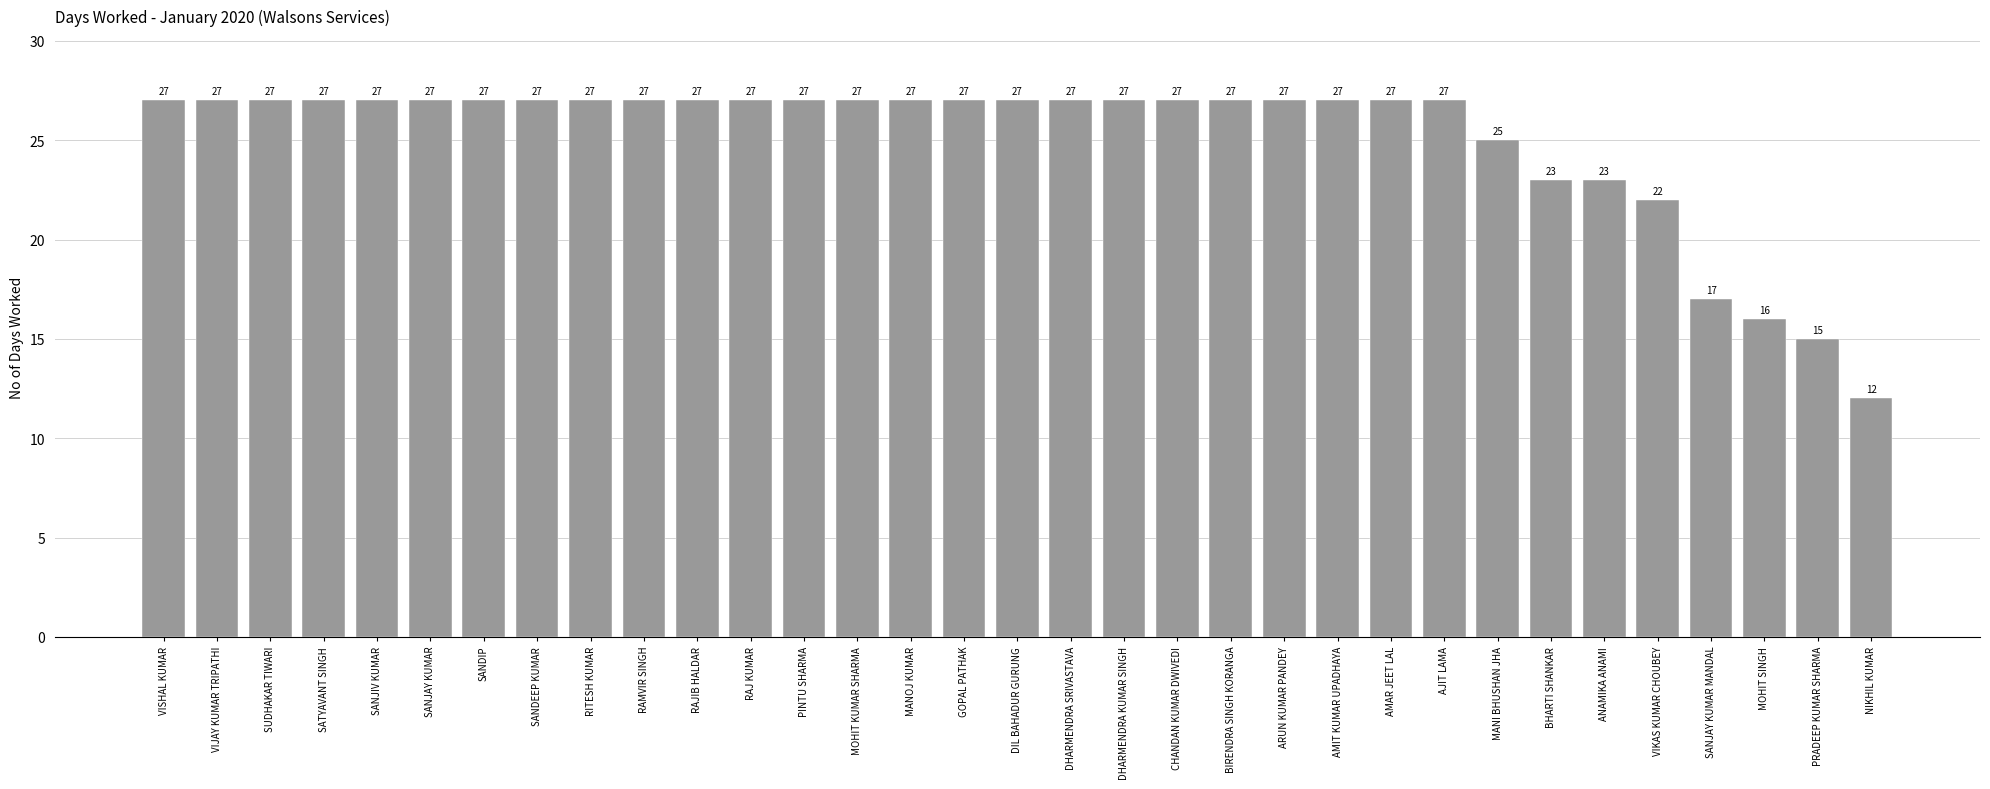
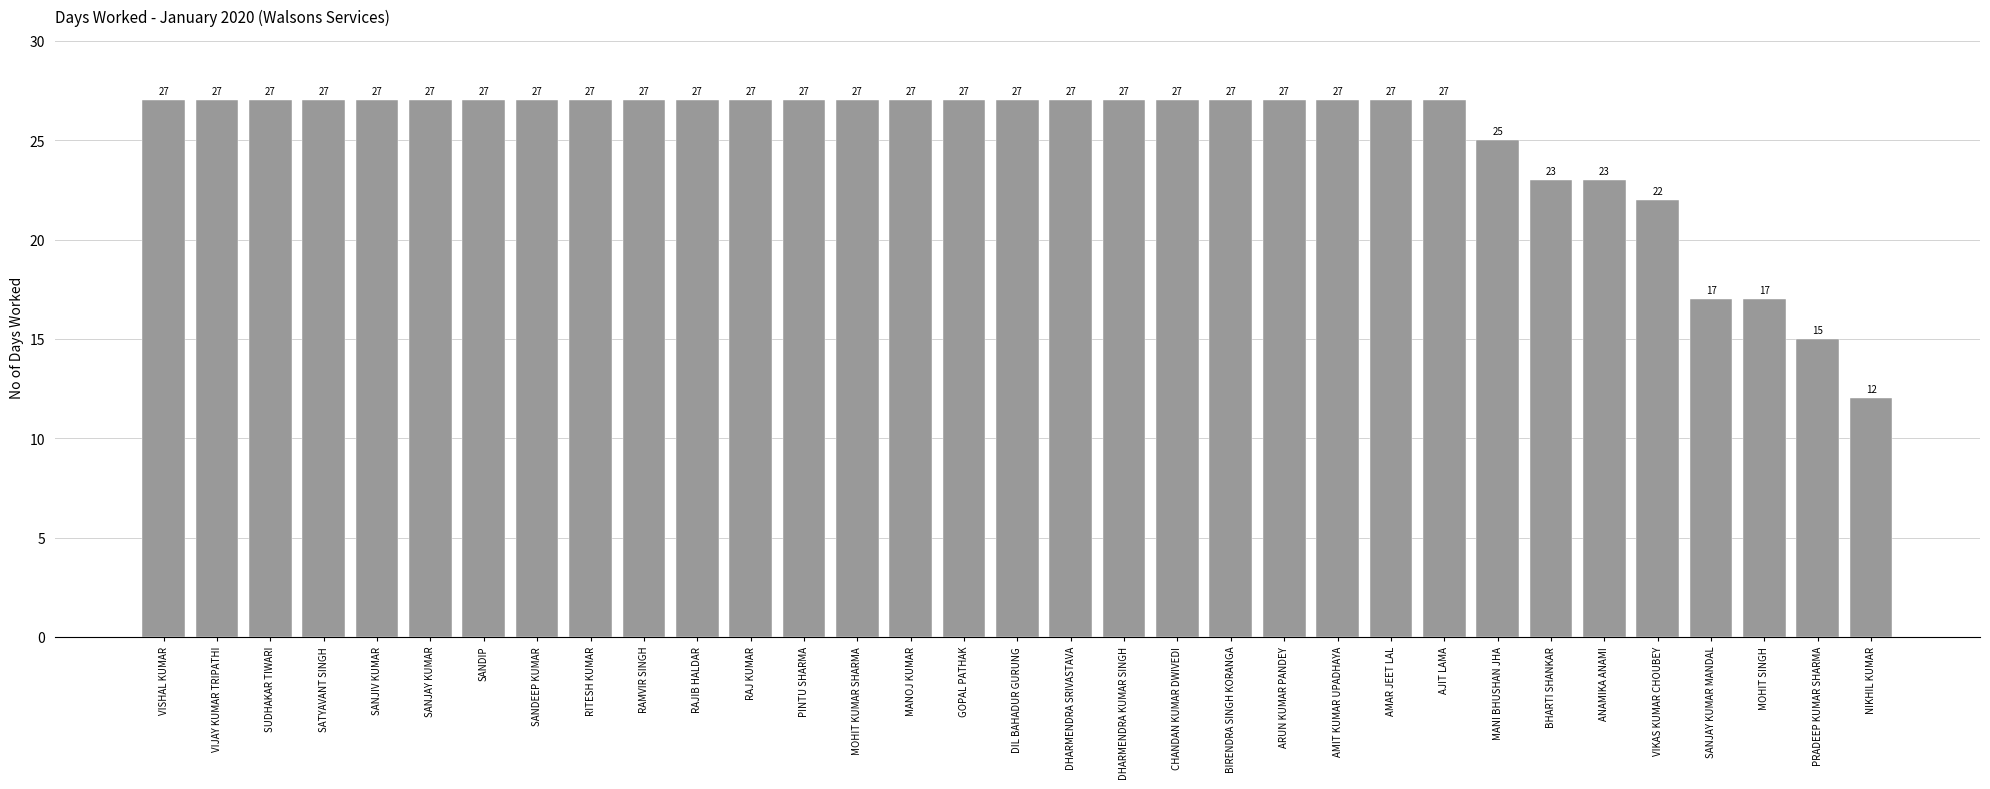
MOHIT SINGH: 16 -> 17
